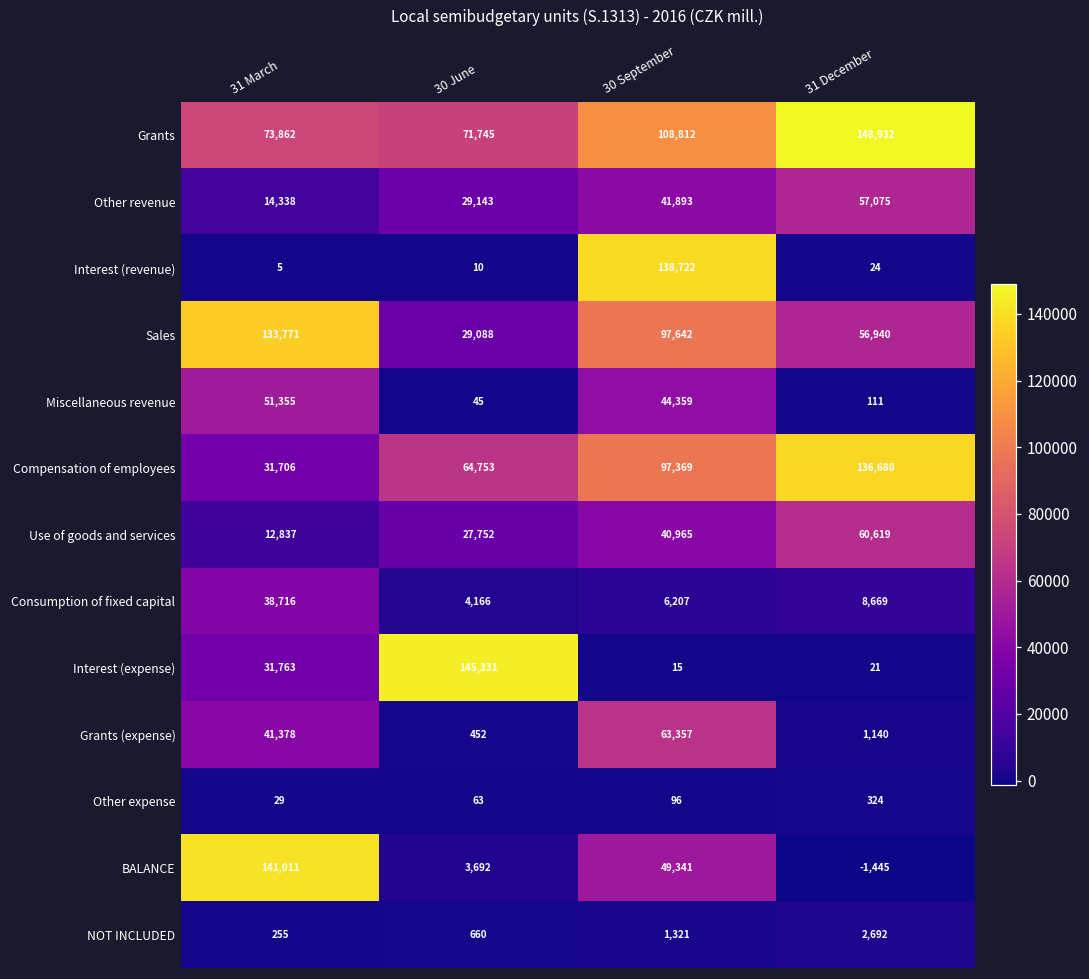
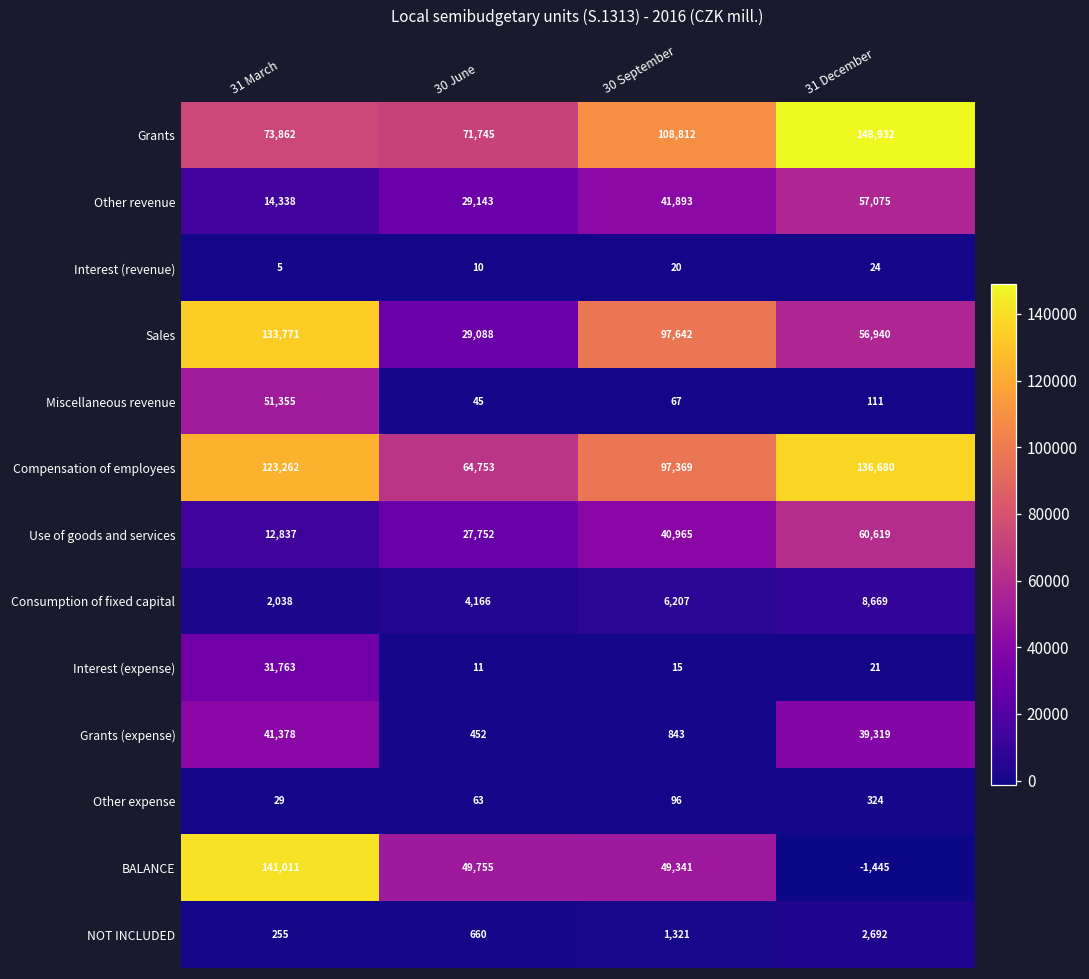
Interest (revenue), 30 September: 138,722 -> 20
Miscellaneous revenue, 30 September: 44,359 -> 67
Compensation of employees, 31 March: 31,706 -> 123,262
Consumption of fixed capital, 31 March: 38,716 -> 2,038
Interest (expense), 30 June: 145,331 -> 11
Grants (expense), 30 September: 63,357 -> 843
Grants (expense), 31 December: 1,140 -> 39,319
BALANCE, 30 June: 3,692 -> 49,755
